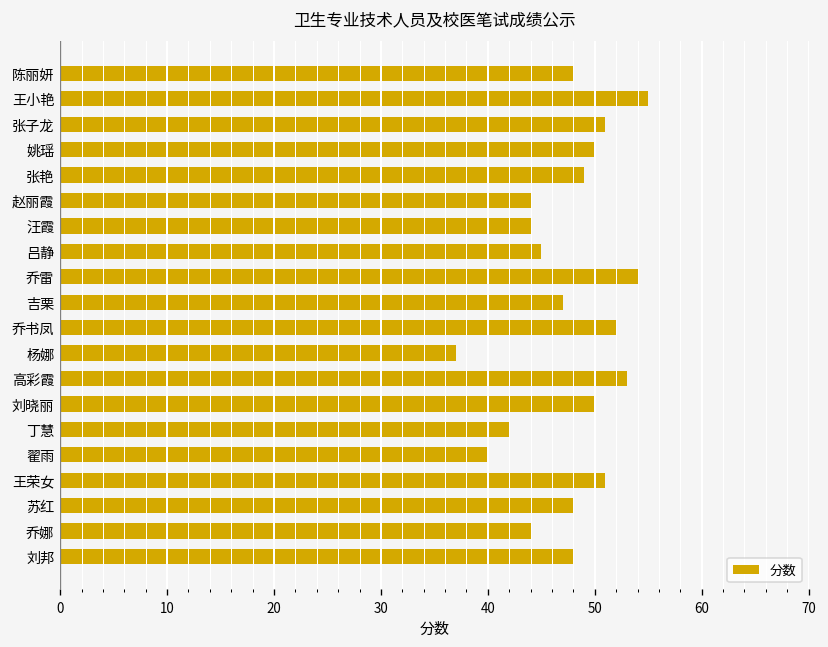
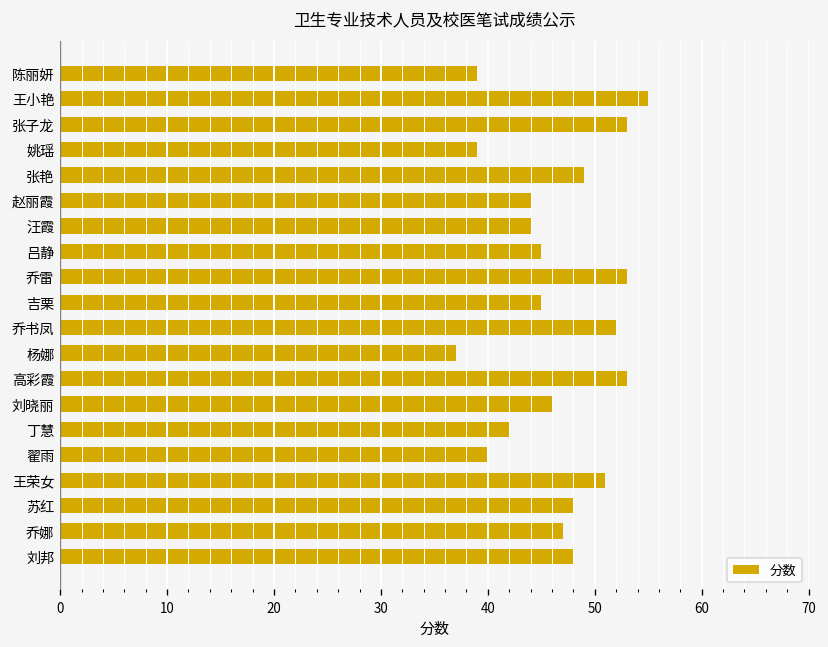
陈丽妍: 48 -> 39
张子龙: 51 -> 53
姚瑶: 50 -> 39
乔雷: 54 -> 53
吉栗: 47 -> 45
刘晓丽: 50 -> 46
乔娜: 44 -> 47
